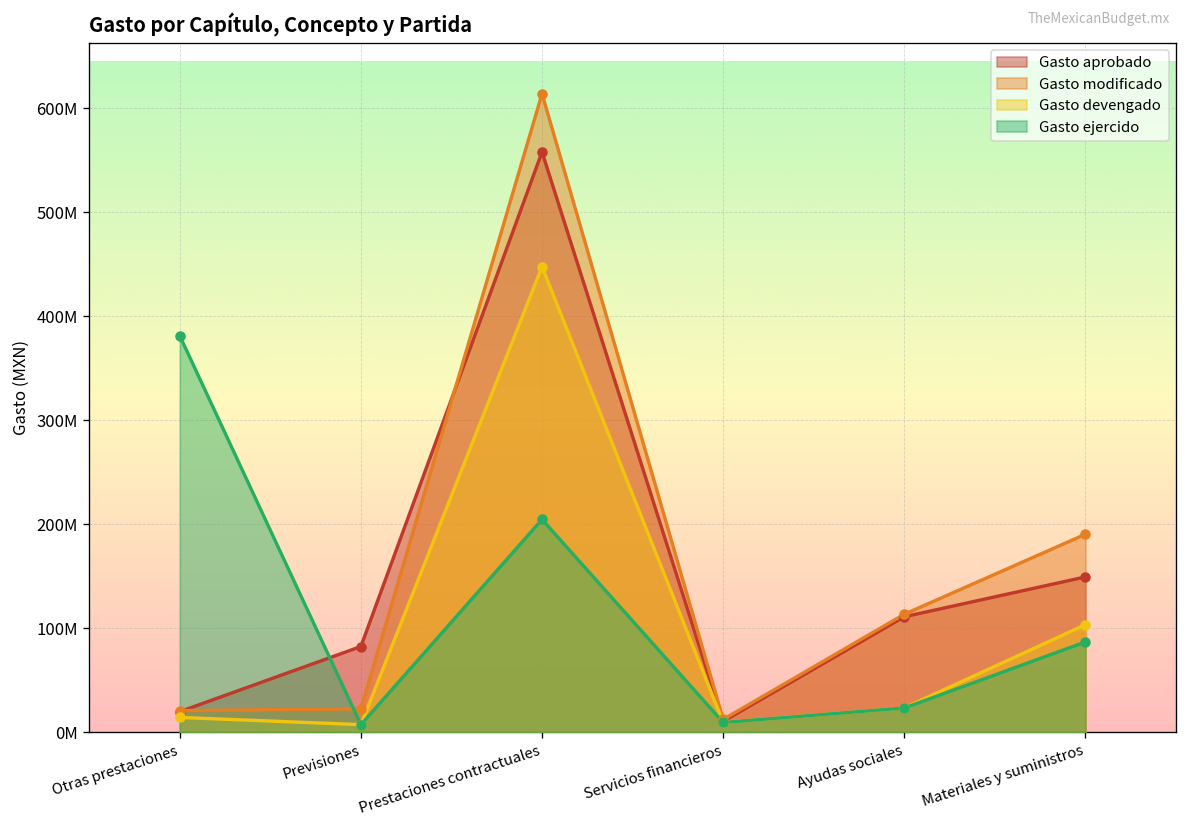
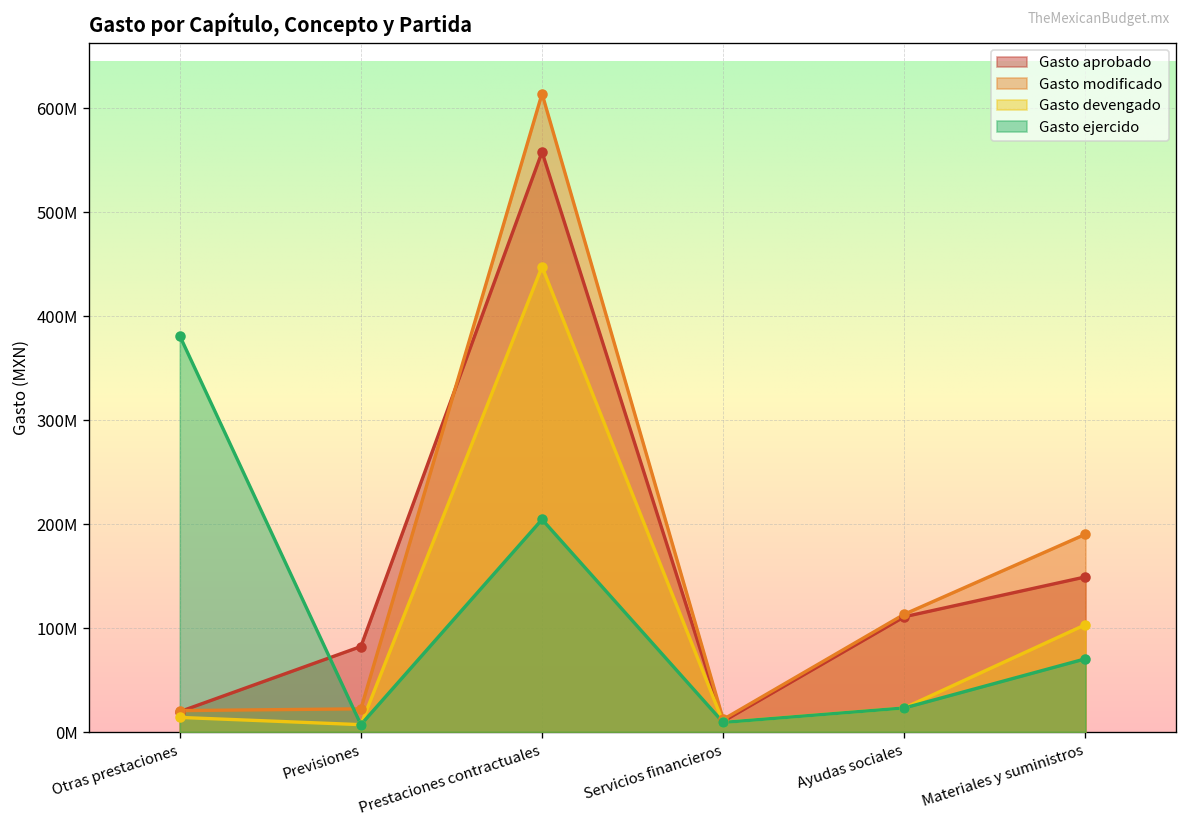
Gasto ejercido, Materiales y suministros: 90000000 -> 70000000
